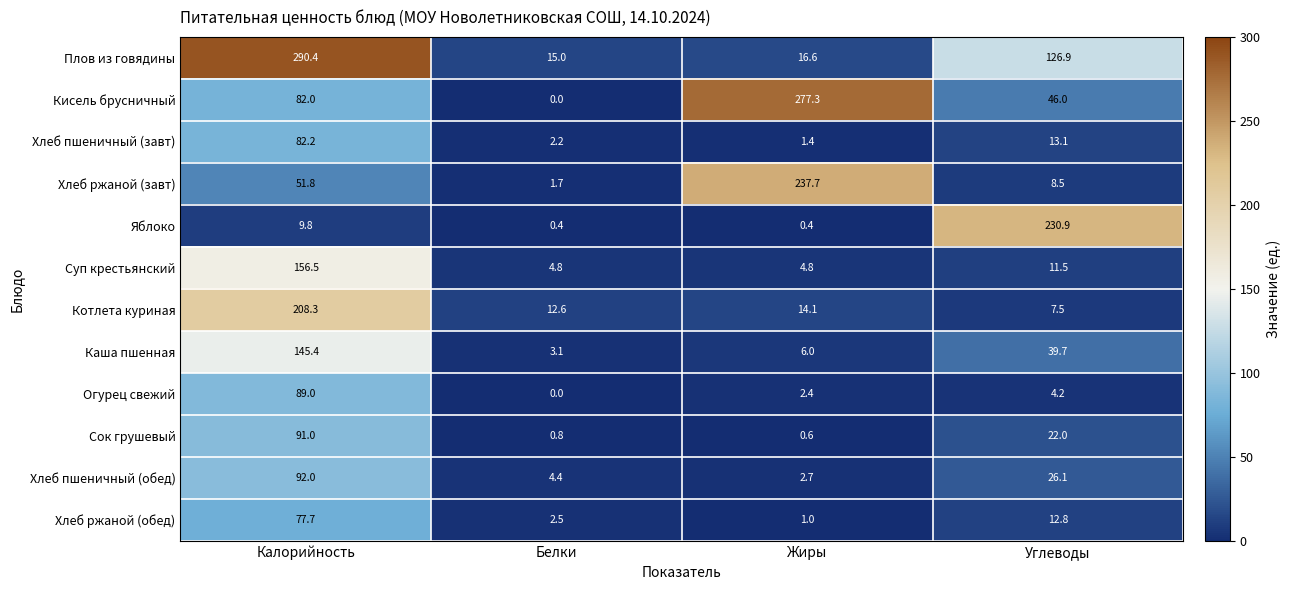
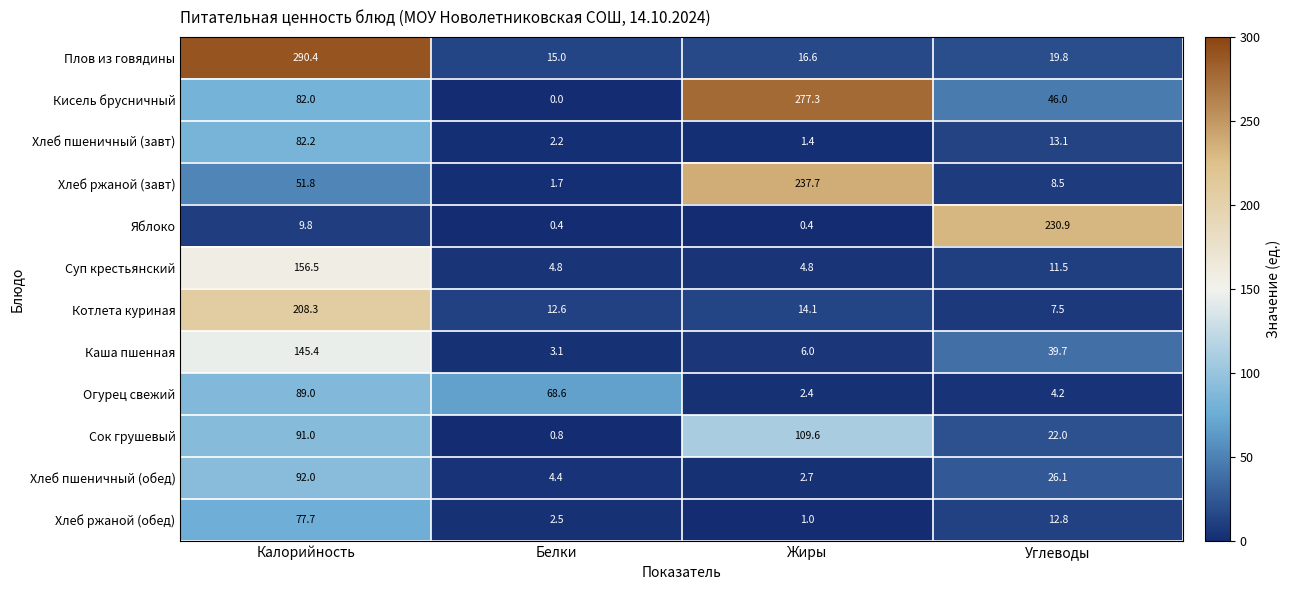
Плов из говядины, Углеводы: 126.9 -> 19.8
Огурец свежий, Белки: 0.0 -> 68.6
Сок грушевый, Жиры: 0.6 -> 109.6
